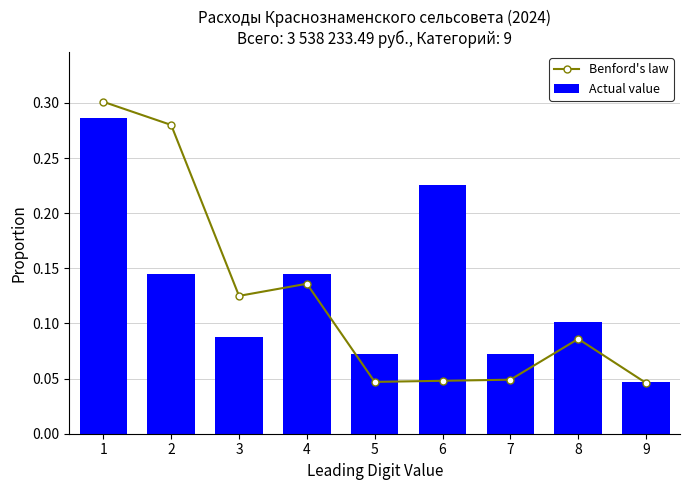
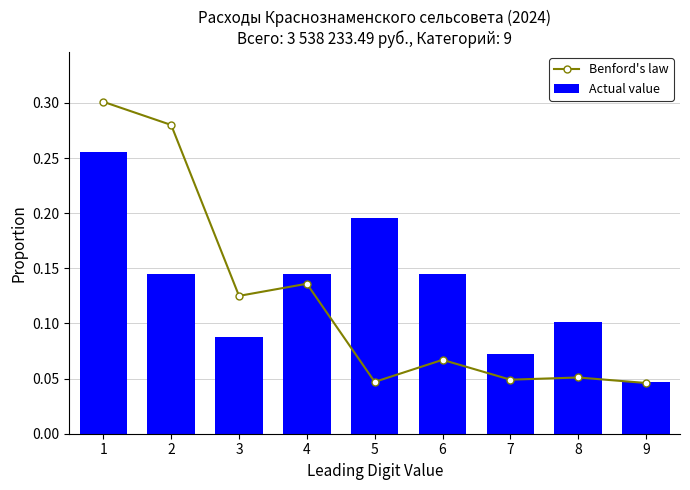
Actual value, 1: 0.287 -> 0.255
Actual value, 5: 0.072 -> 0.195
Benford's law, 6: 0.048 -> 0.067
Actual value, 6: 0.226 -> 0.144
Benford's law, 8: 0.086 -> 0.051
